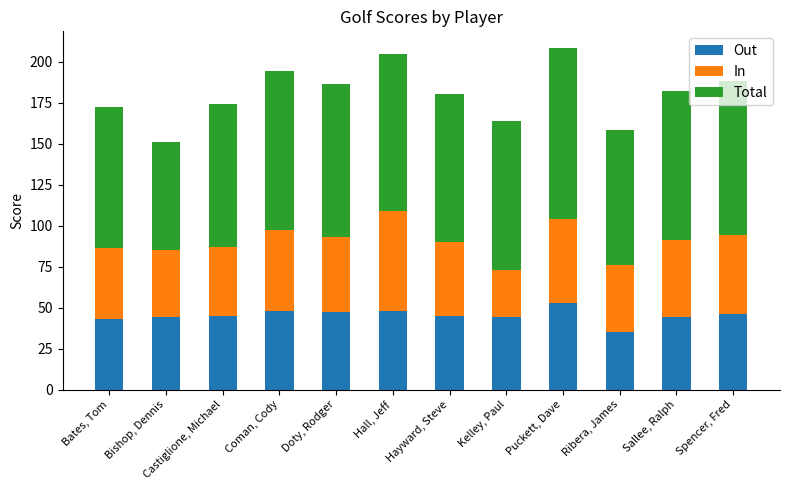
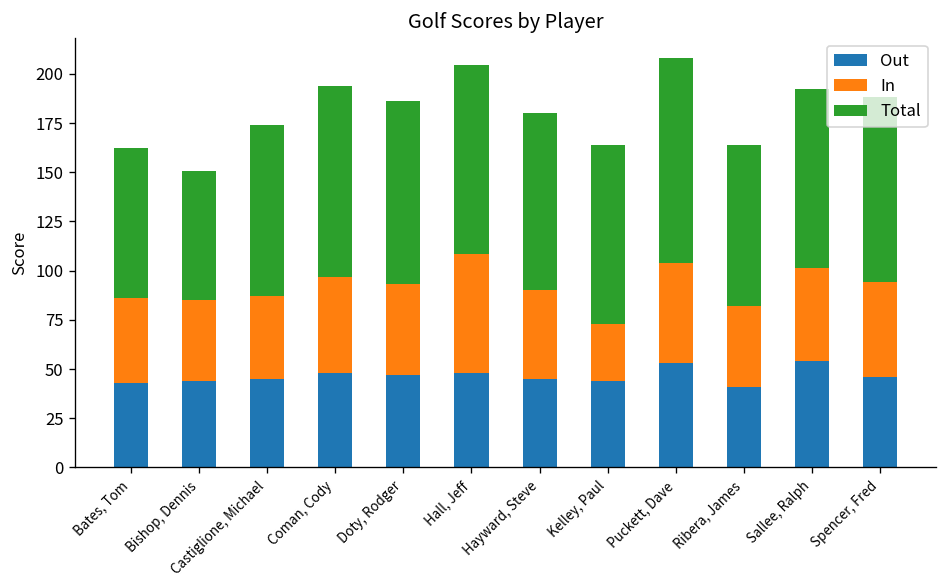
Total, Bates, Tom: 86 -> 76
Out, Ribera, James: 35 -> 41
Out, Sallee, Ralph: 44 -> 54
